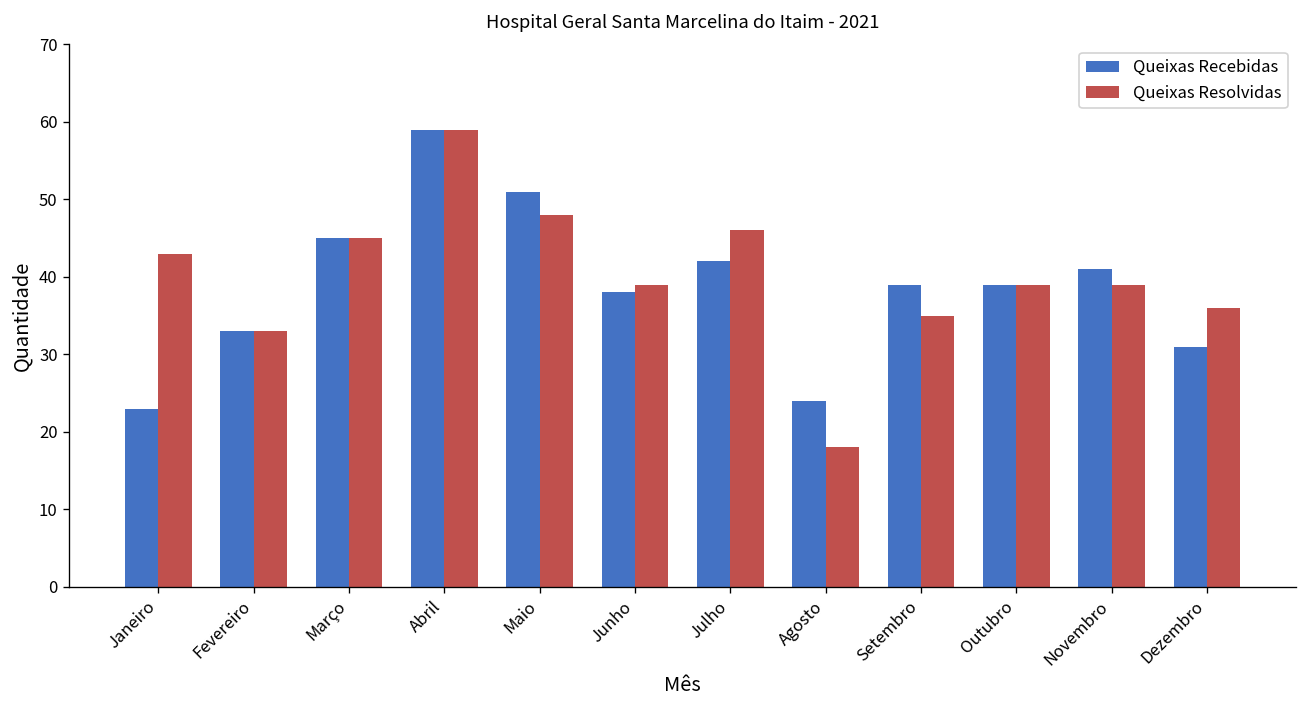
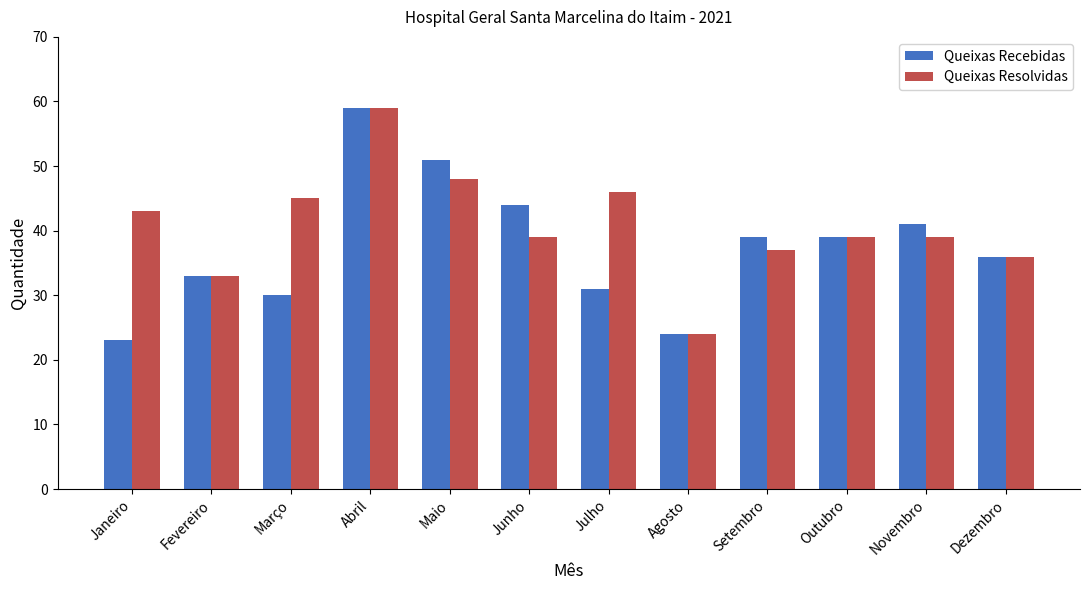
Queixas Recebidas, Março: 45 -> 30
Queixas Recebidas, Junho: 38 -> 44
Queixas Recebidas, Julho: 42 -> 31
Queixas Resolvidas, Agosto: 18 -> 24
Queixas Resolvidas, Setembro: 35 -> 37
Queixas Recebidas, Dezembro: 31 -> 36
